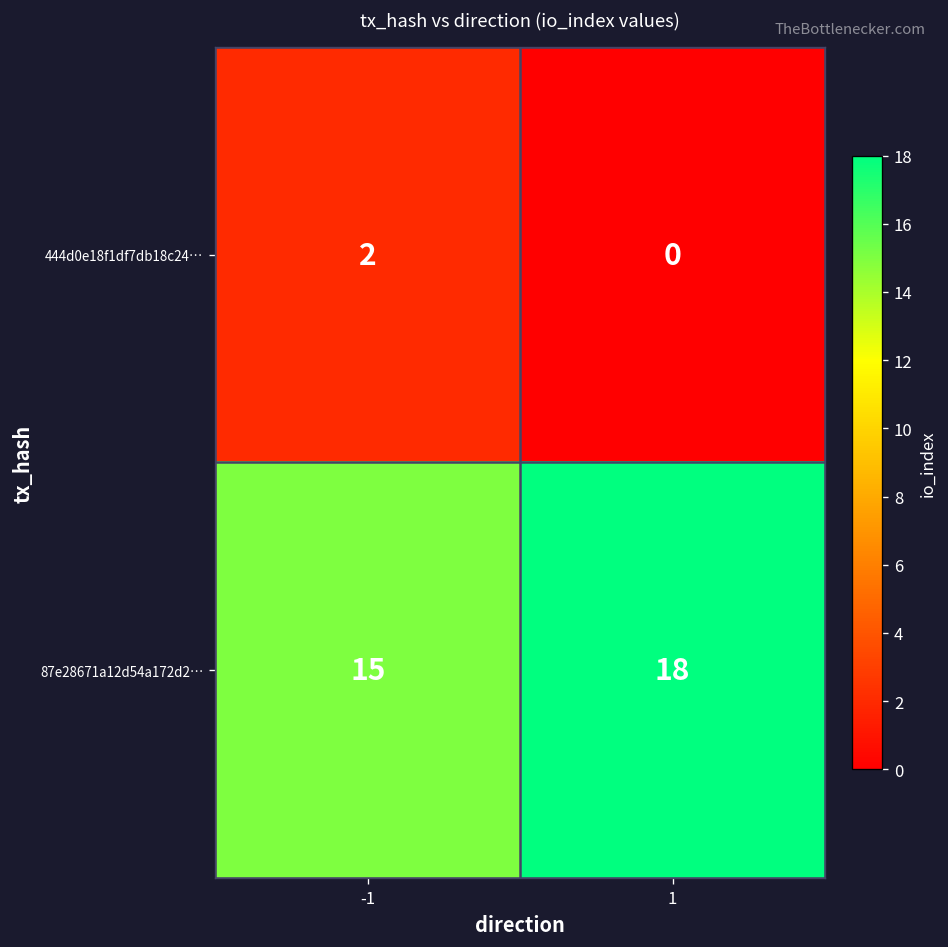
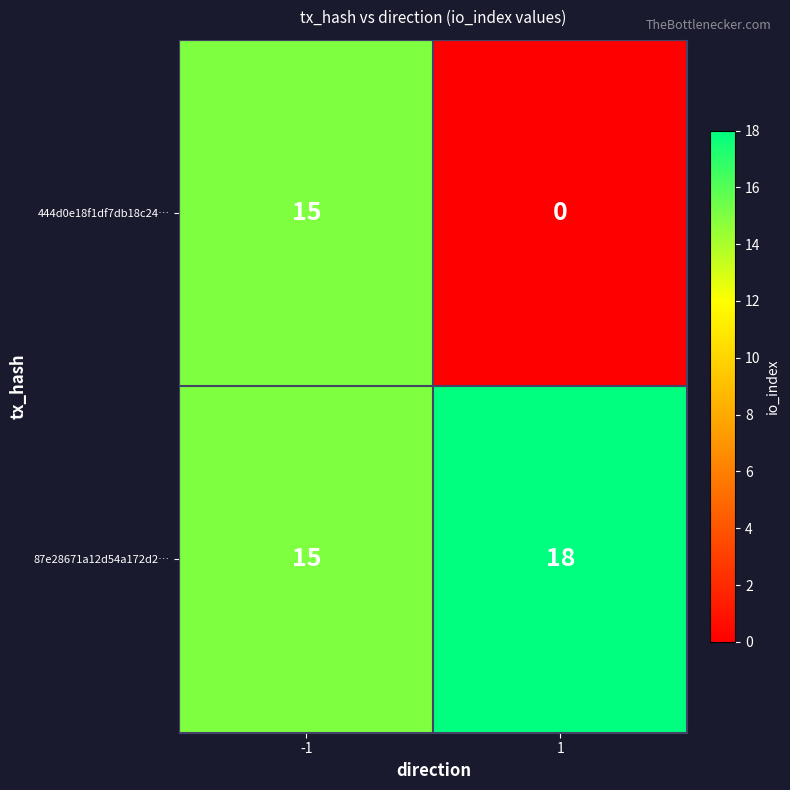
444d0e18f1df7db18c24…, -1: 2 -> 15
